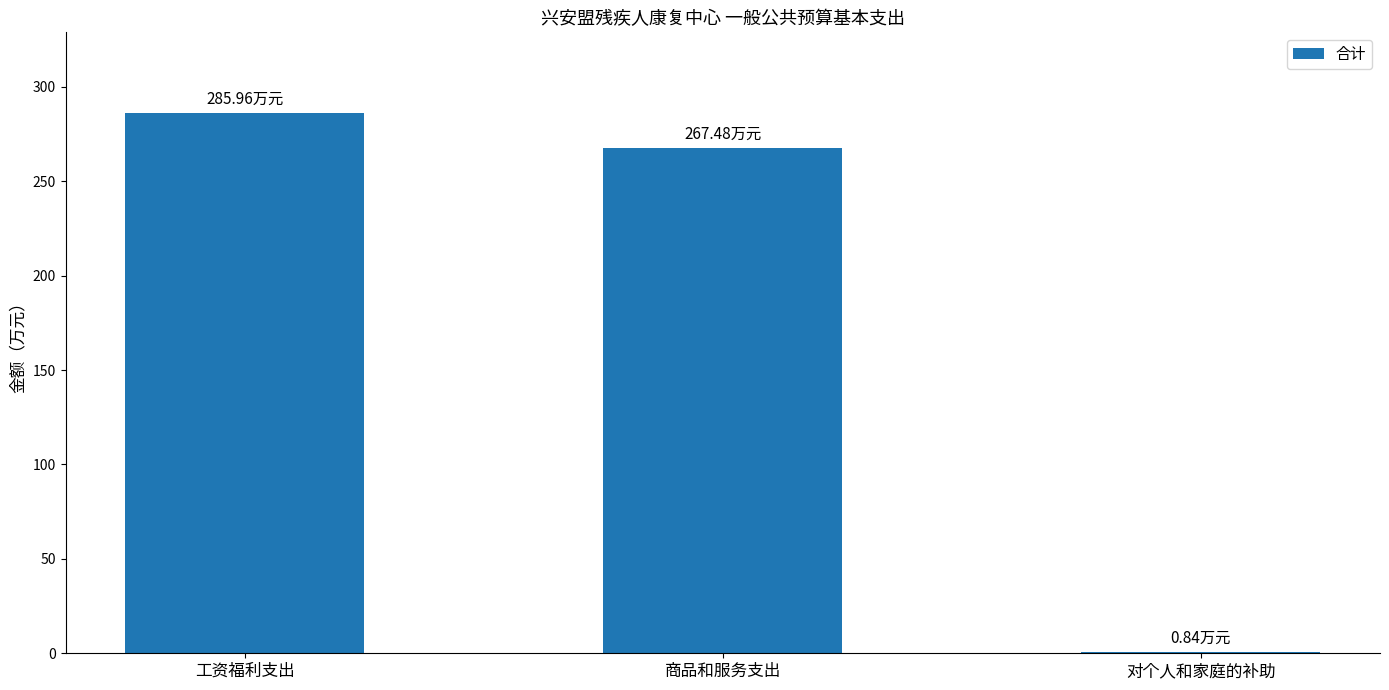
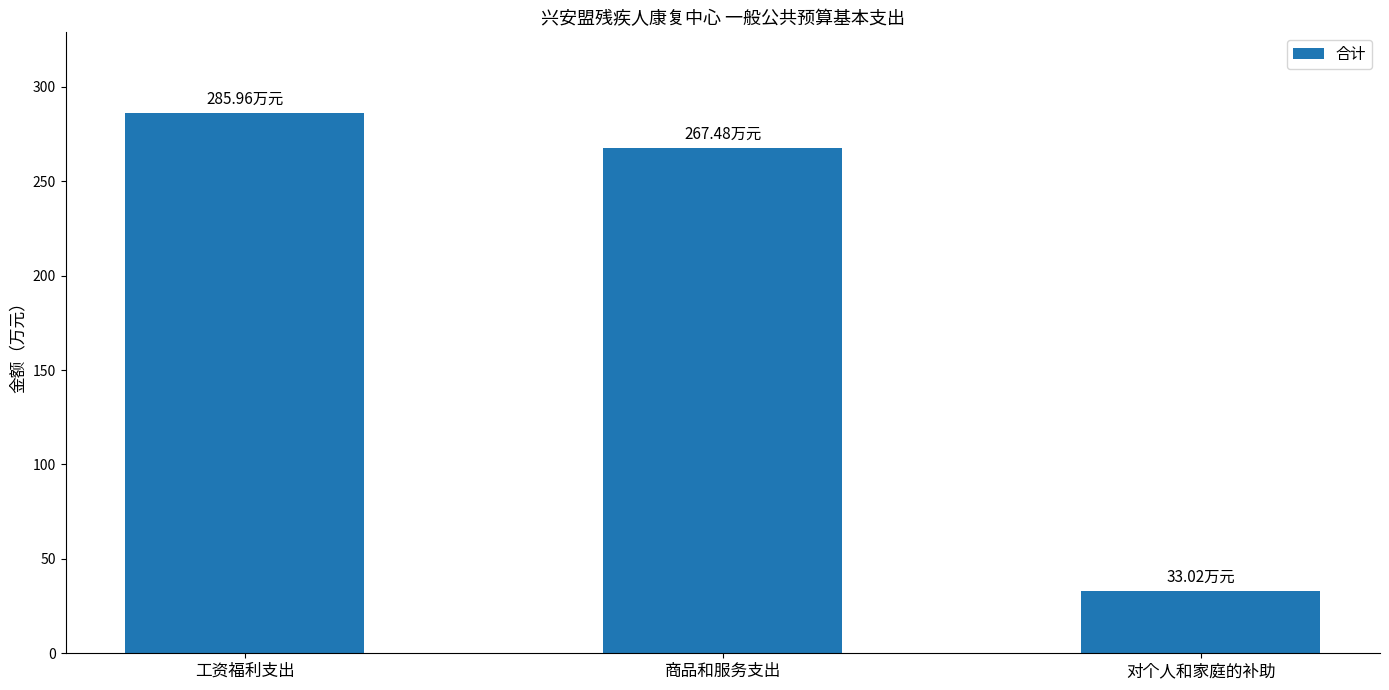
对个人和家庭的补助: 0.84 -> 33.02
